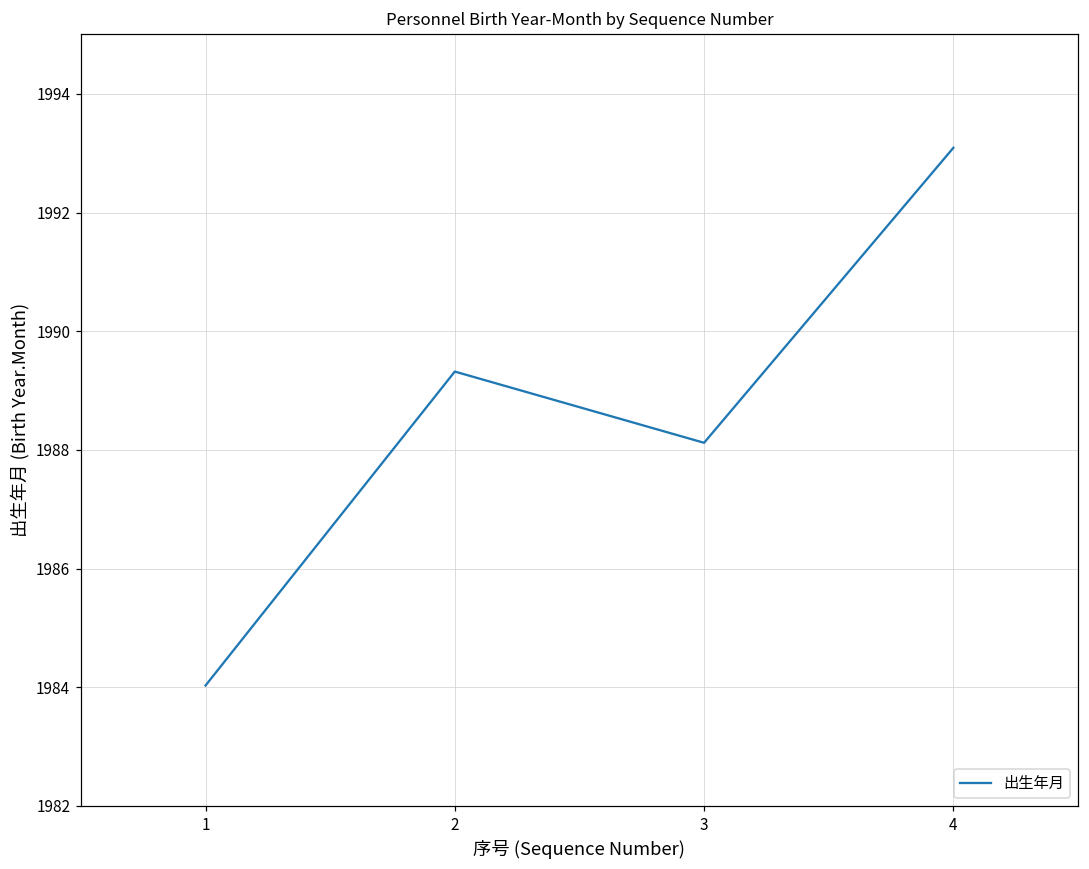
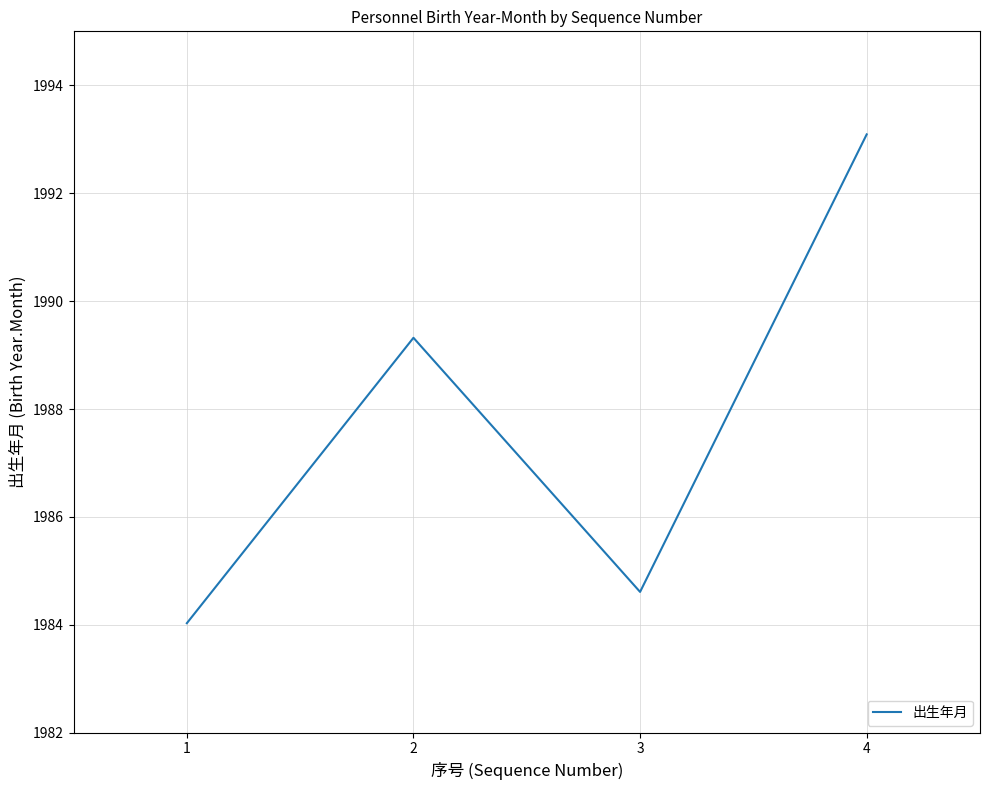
3: 1988.1 -> 1984.6
